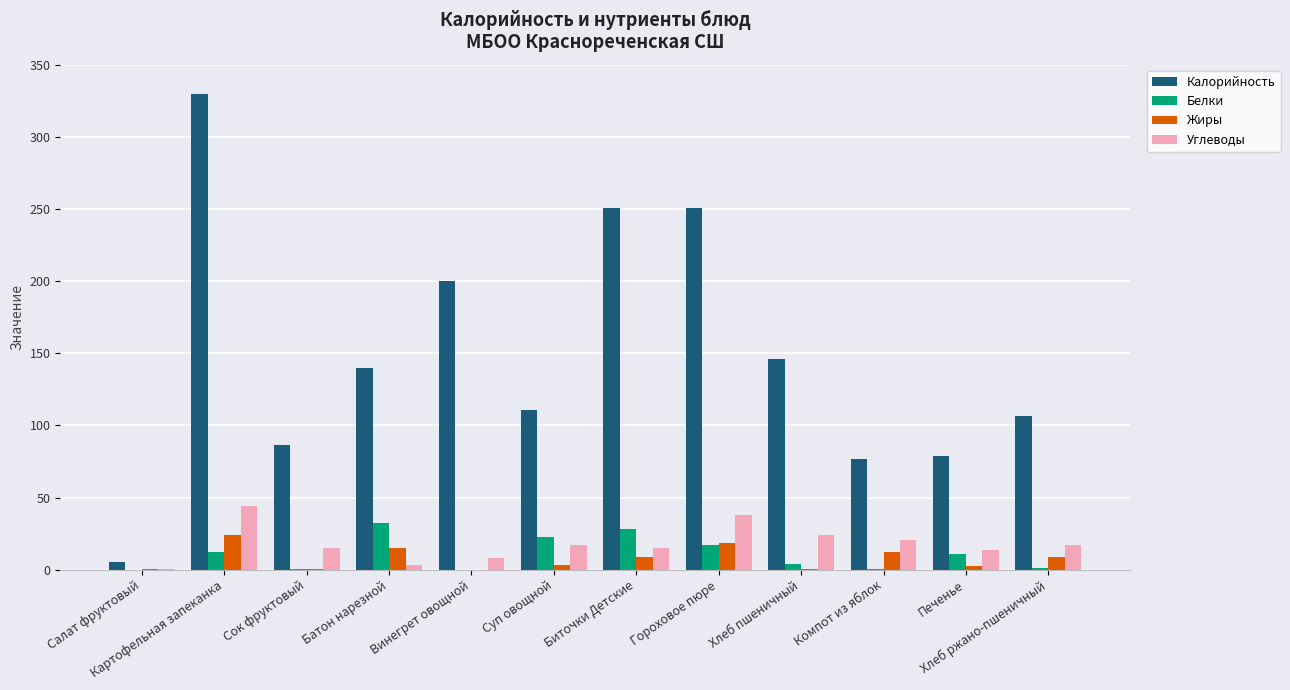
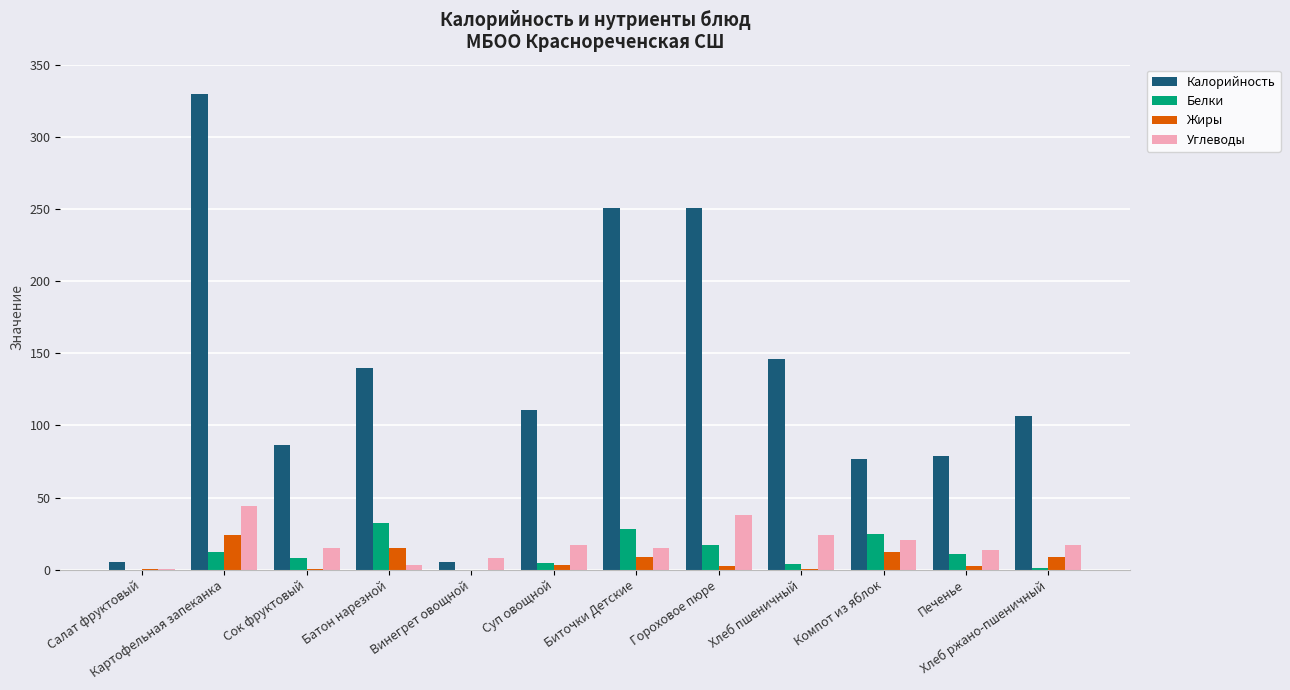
Белки, Сок фруктовый: 0 -> 8
Калорийность, Винегрет овощной: 200 -> 5
Белки, Суп овощной: 23 -> 5
Жиры, Гороховое пюре: 19 -> 3
Белки, Компот из яблок: 0 -> 25
